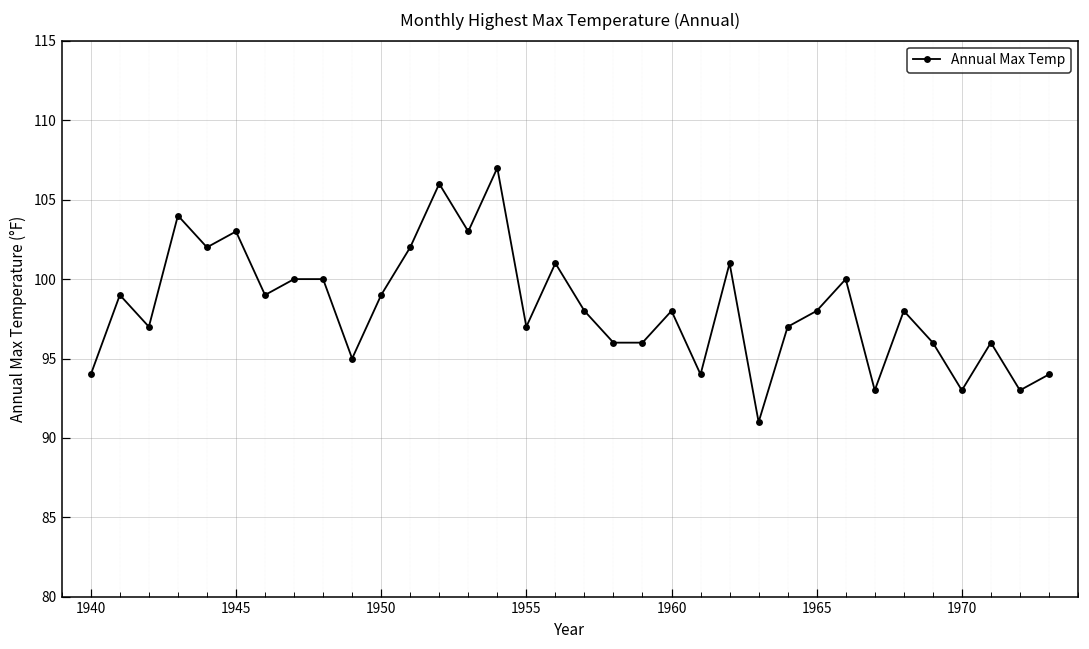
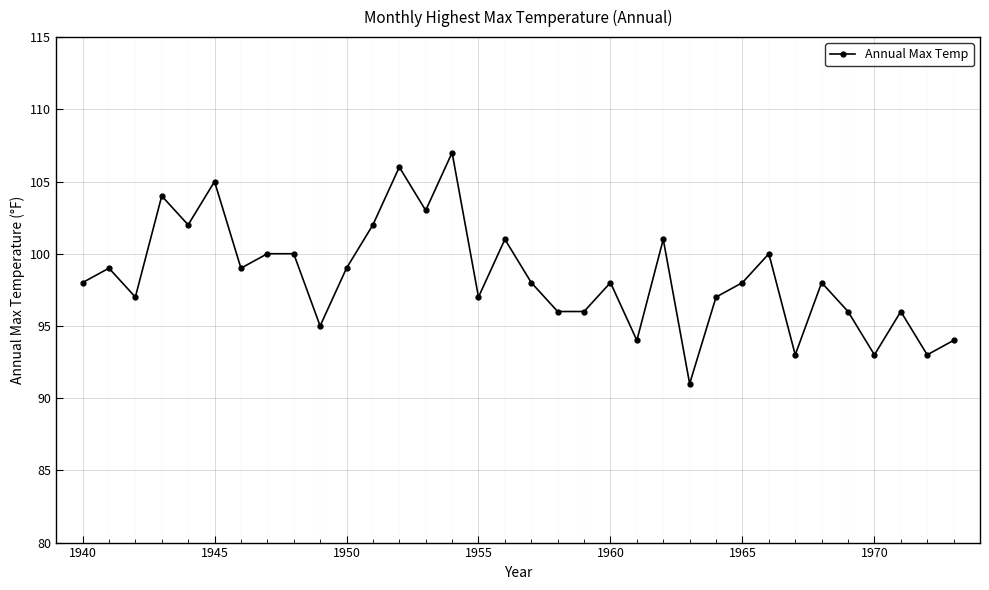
1940: 94 -> 98
1945: 103 -> 105
